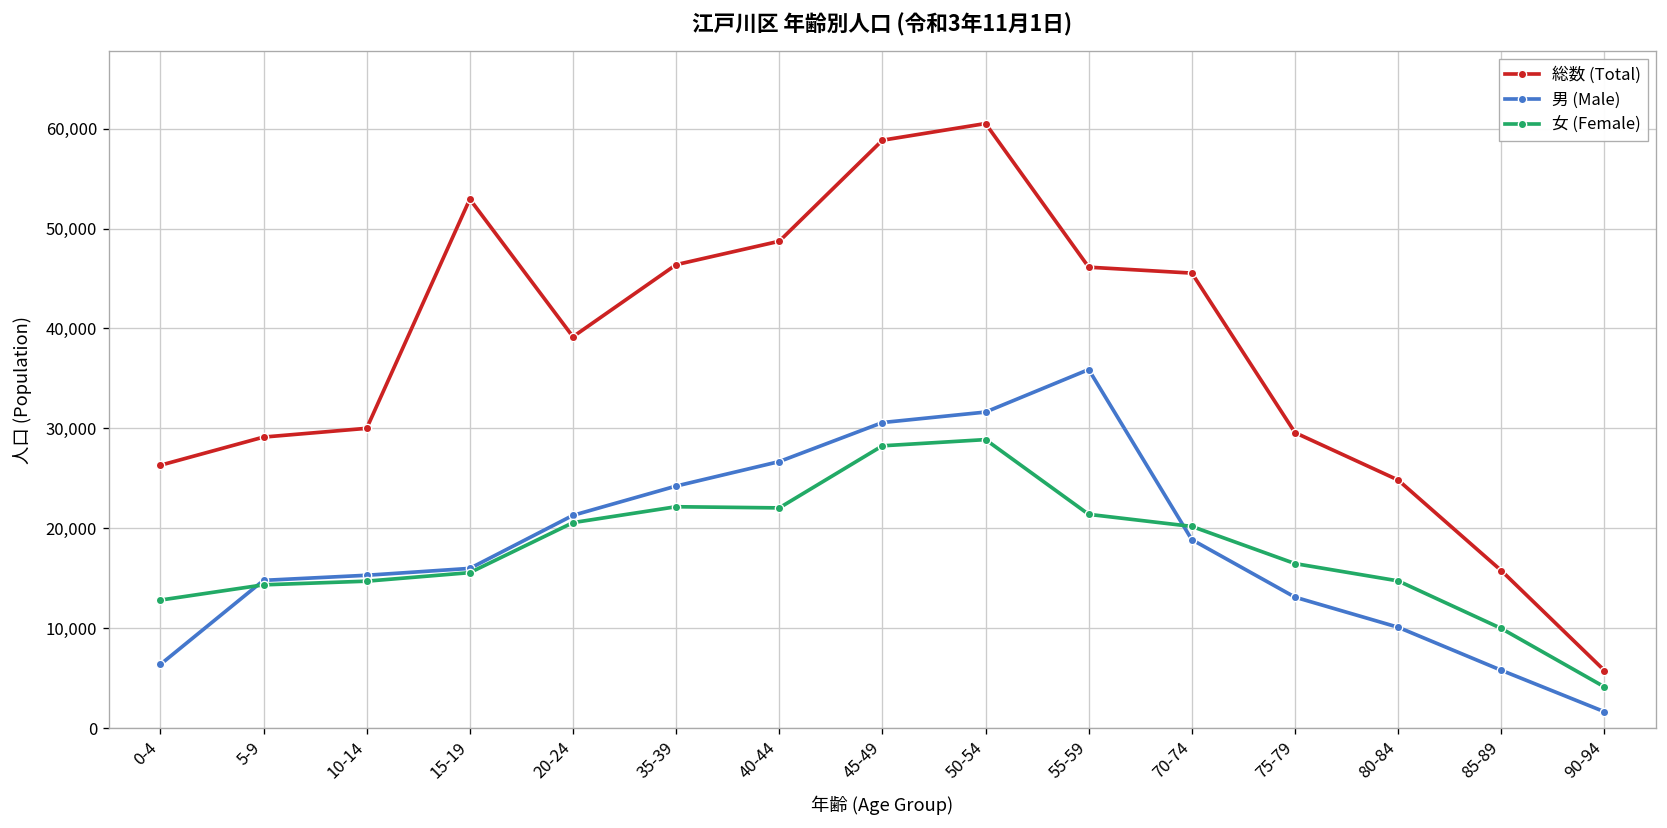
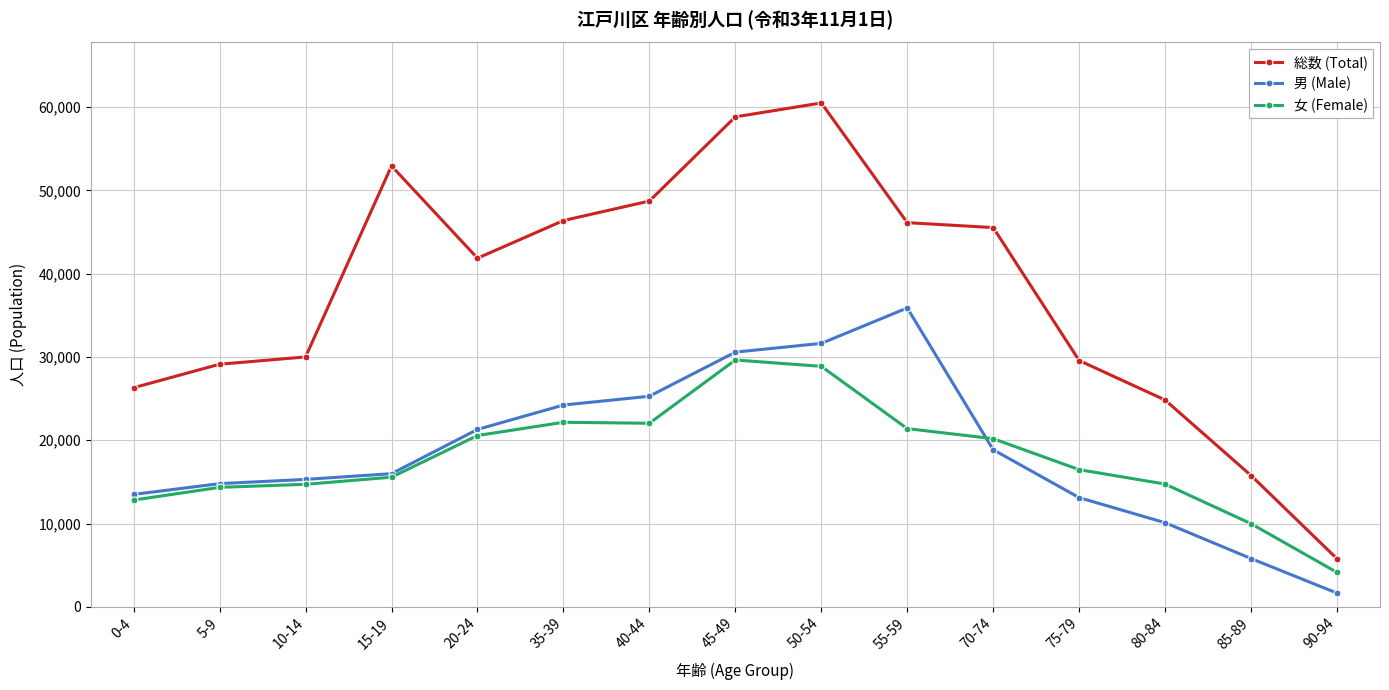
男 (Male), 0-4: 6,000 -> 13,000
総数 (Total), 20-24: 39,000 -> 42,000
男 (Male), 40-44: 27,000 -> 25,000
女 (Female), 45-49: 28,000 -> 30,000
